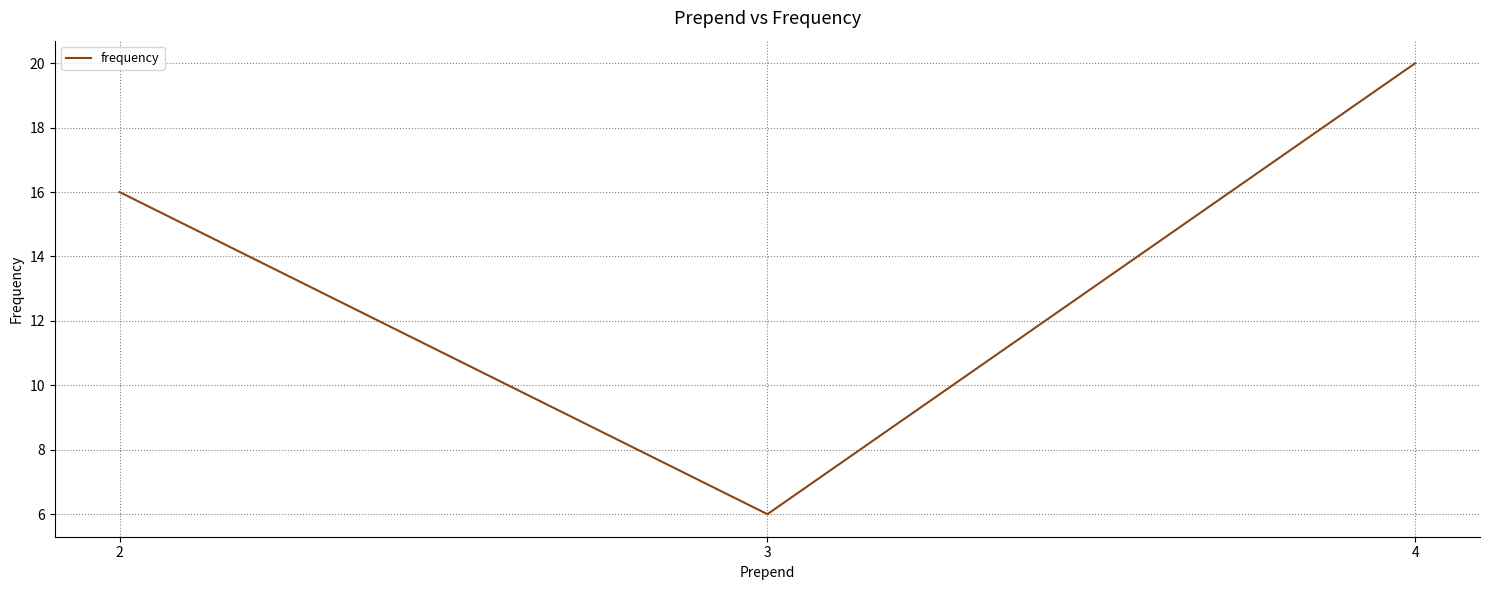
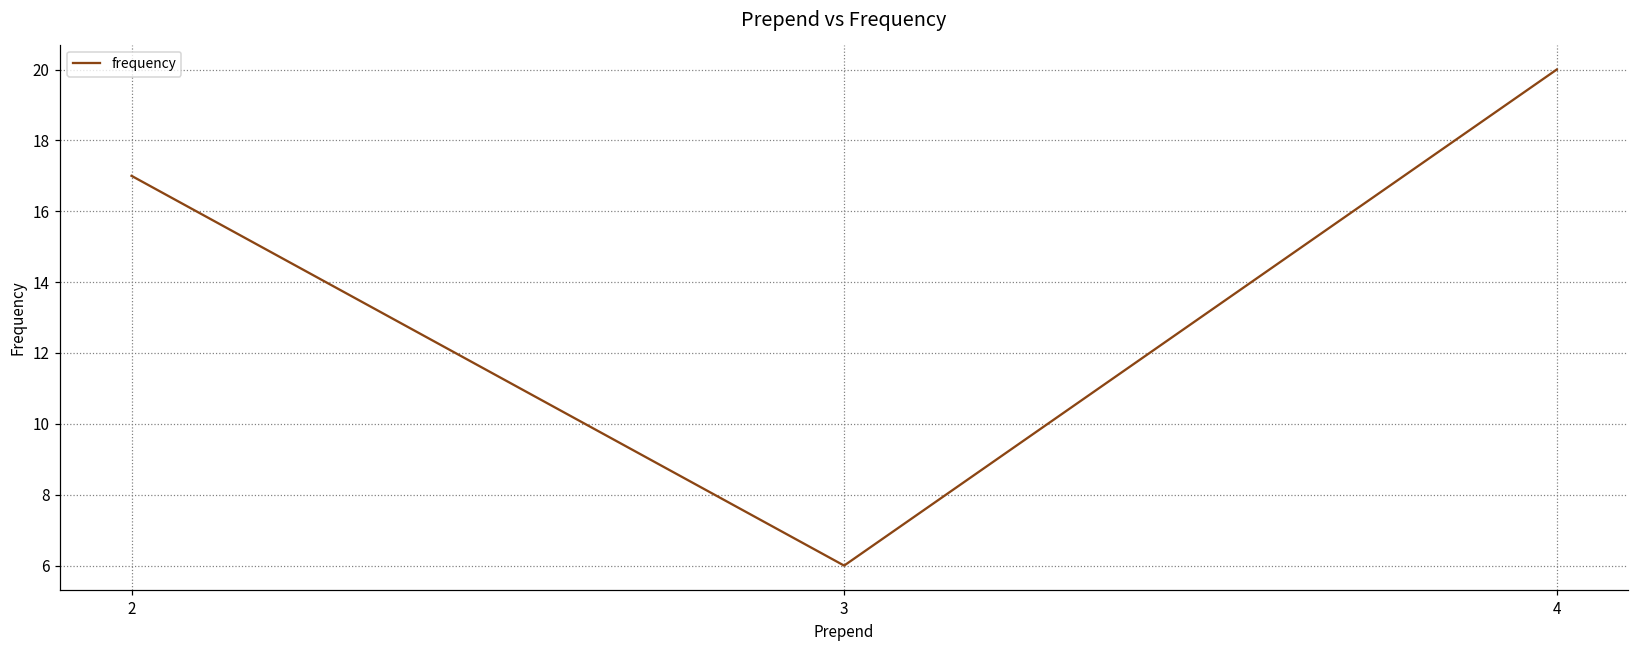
2: 16 -> 17
